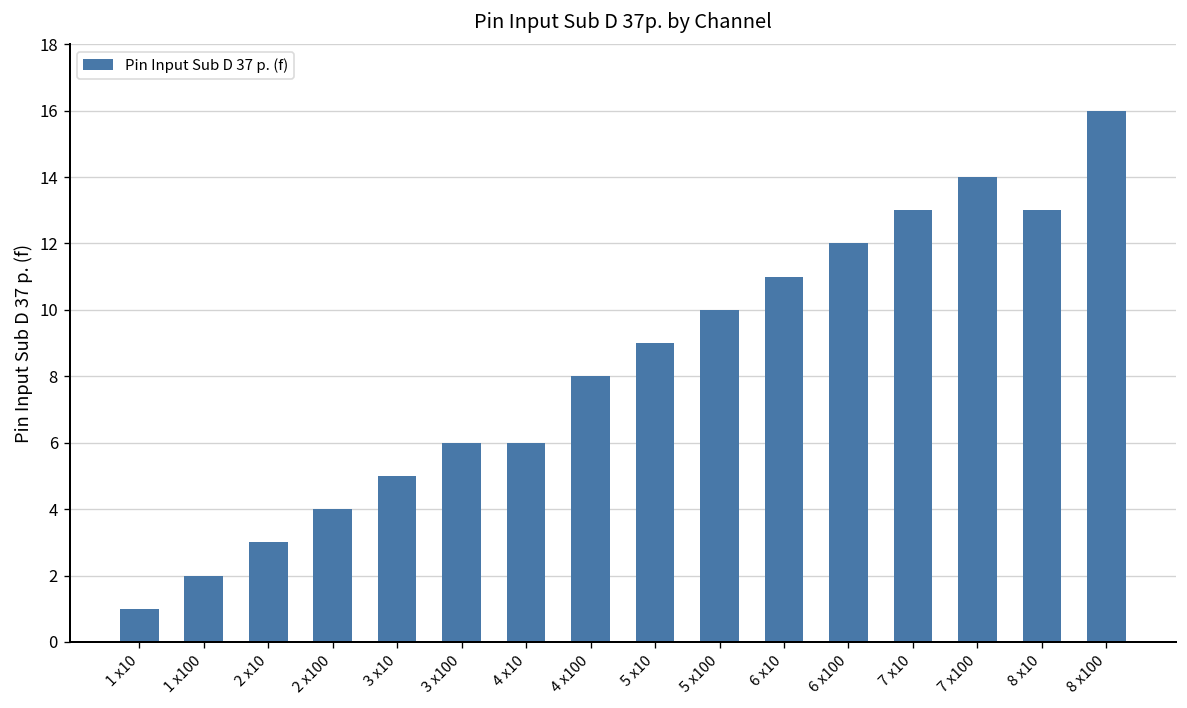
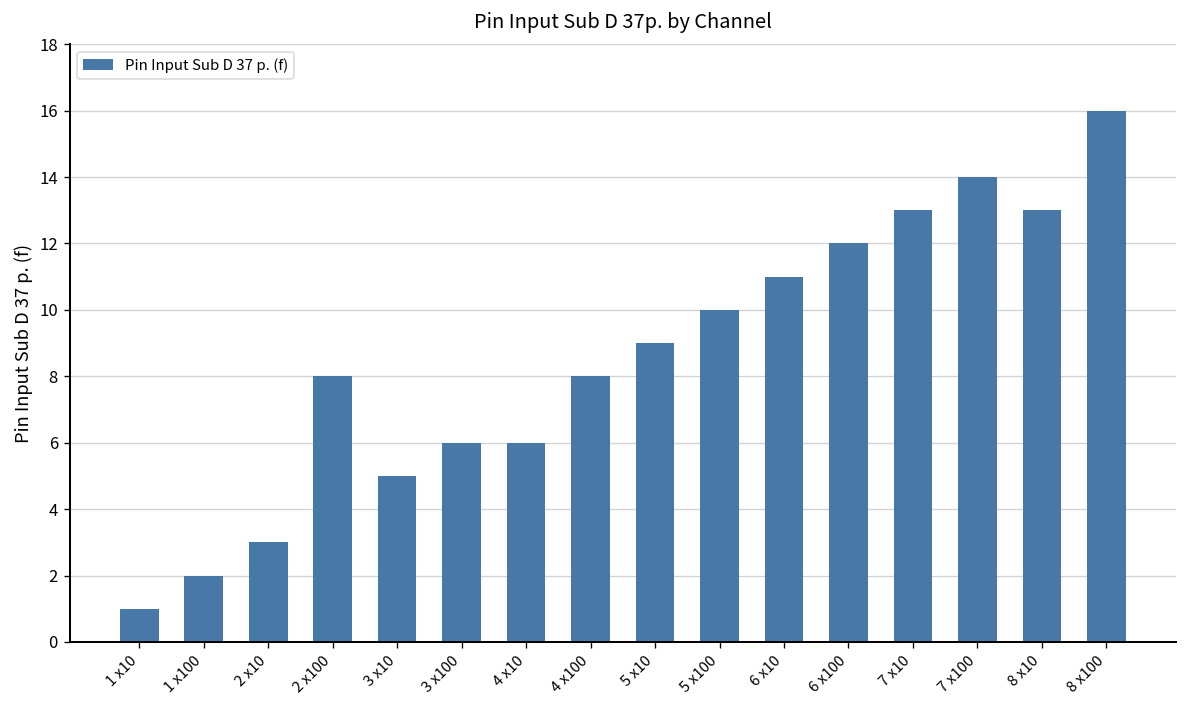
2 x100: 4 -> 8
